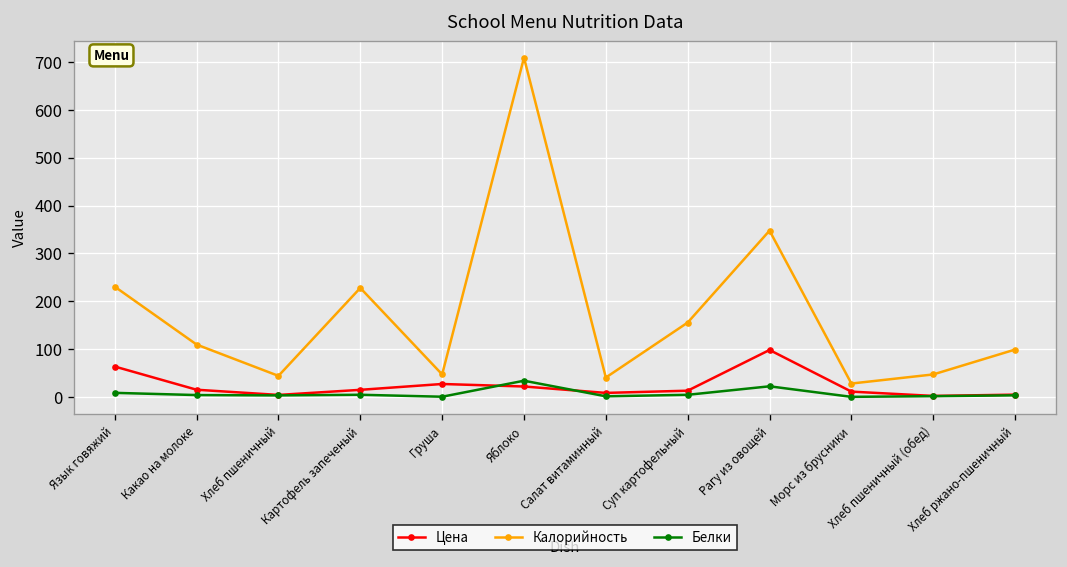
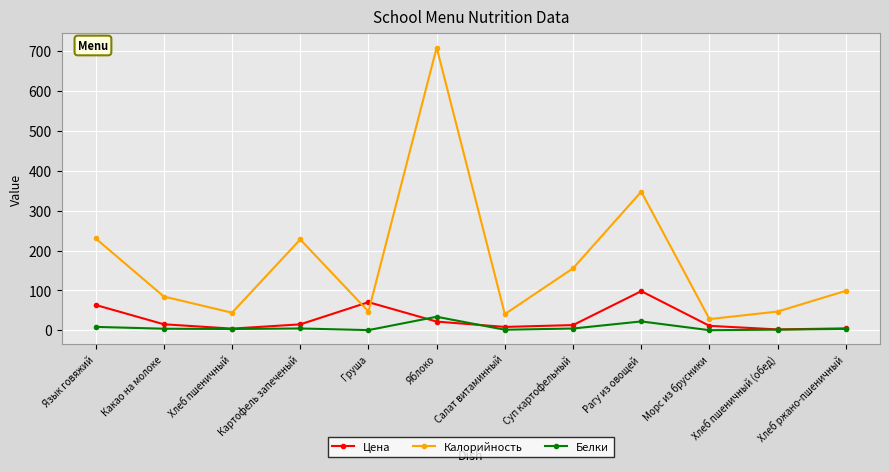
Калорийность, Какао на молоке: 110 -> 80
Цена, Груша: 30 -> 70
